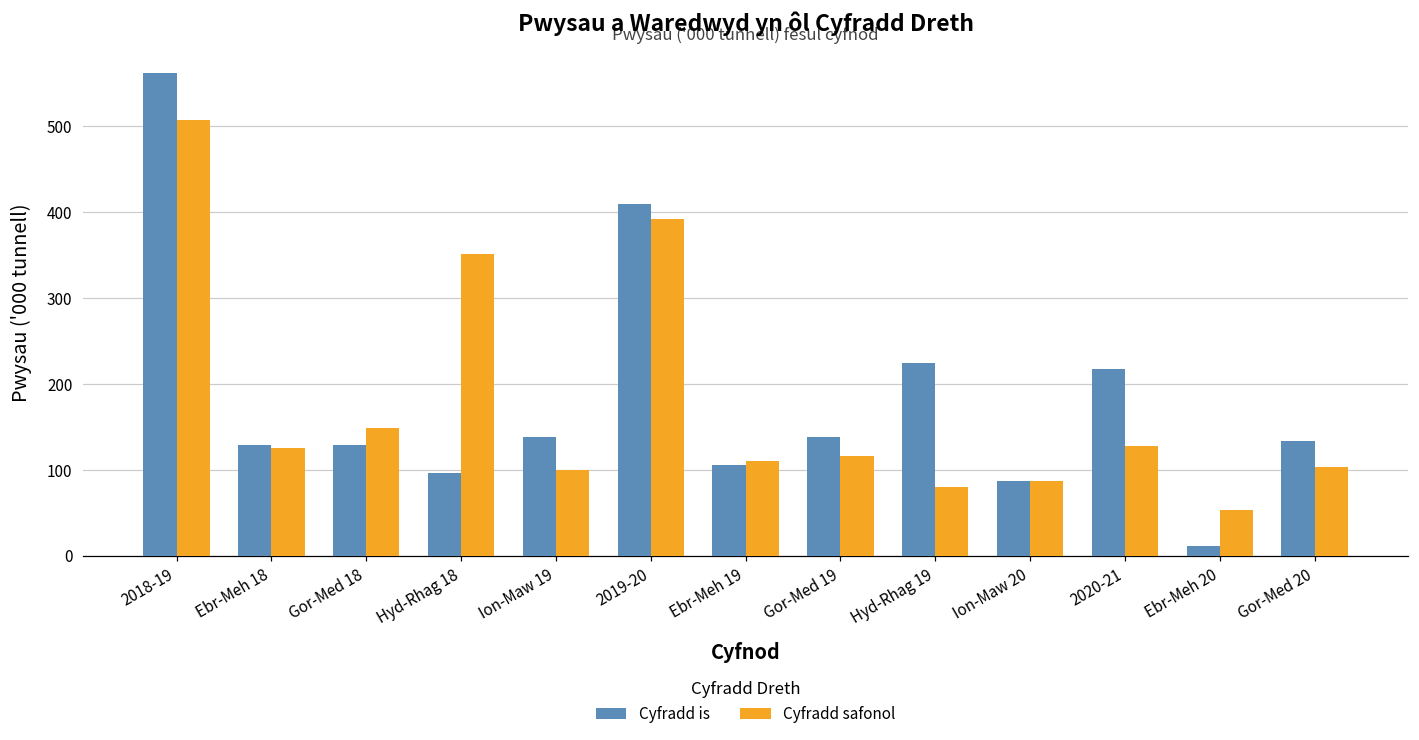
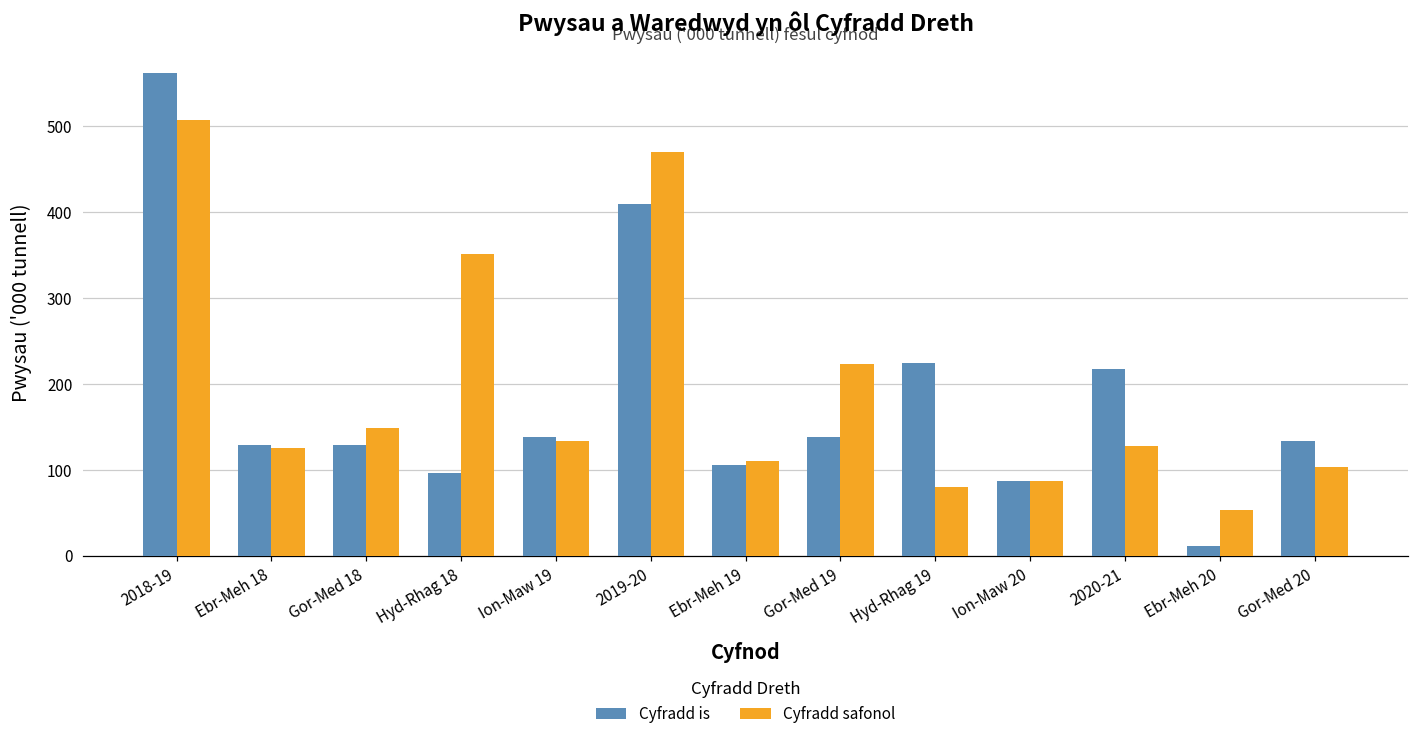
Cyfradd safonol, Ion-Maw 19: 100 -> 130
Cyfradd safonol, 2019-20: 390 -> 470
Cyfradd safonol, Gor-Med 19: 120 -> 220
